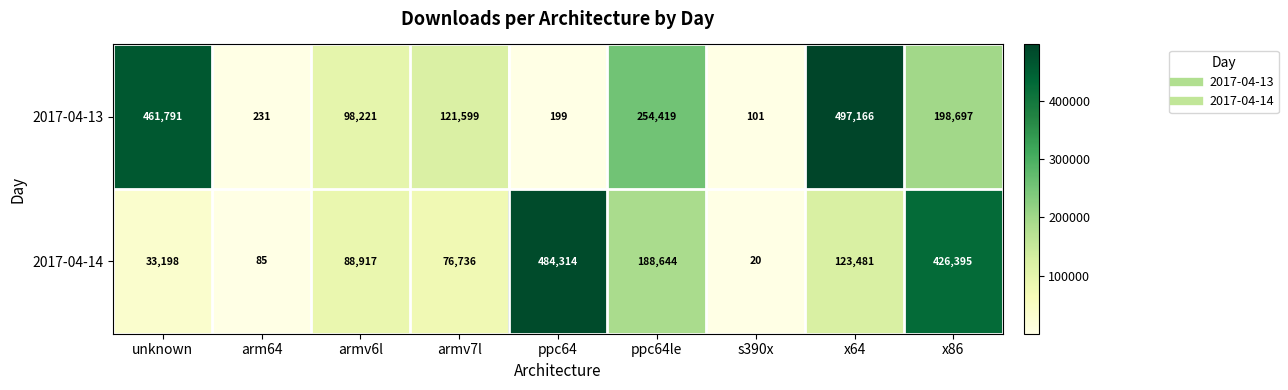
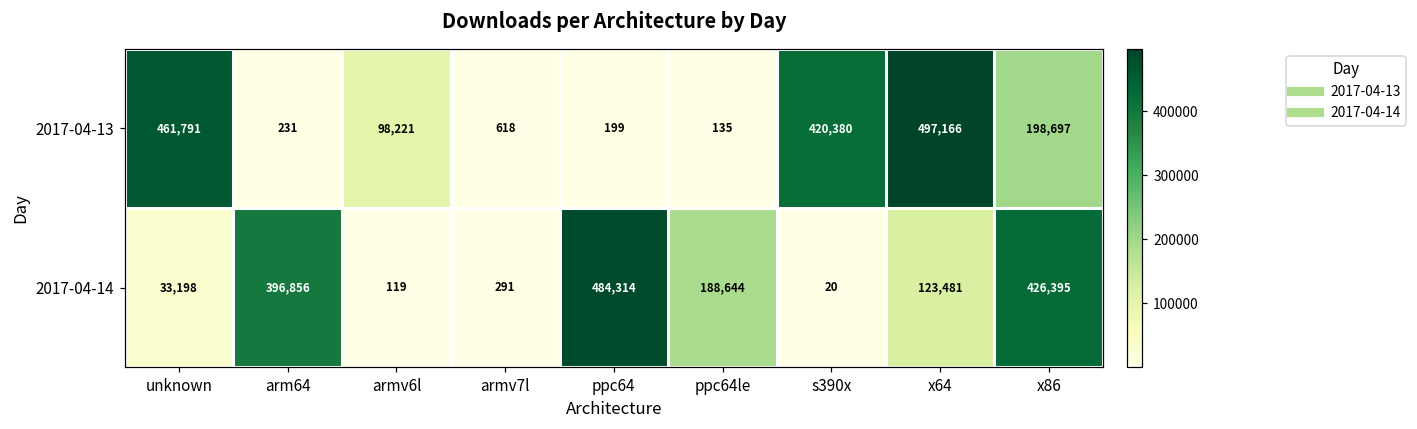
2017-04-13, armv7l: 121,599 -> 618
2017-04-13, ppc64le: 254,419 -> 135
2017-04-13, s390x: 101 -> 420,380
2017-04-14, arm64: 85 -> 396,856
2017-04-14, armv6l: 88,917 -> 119
2017-04-14, armv7l: 76,736 -> 291
